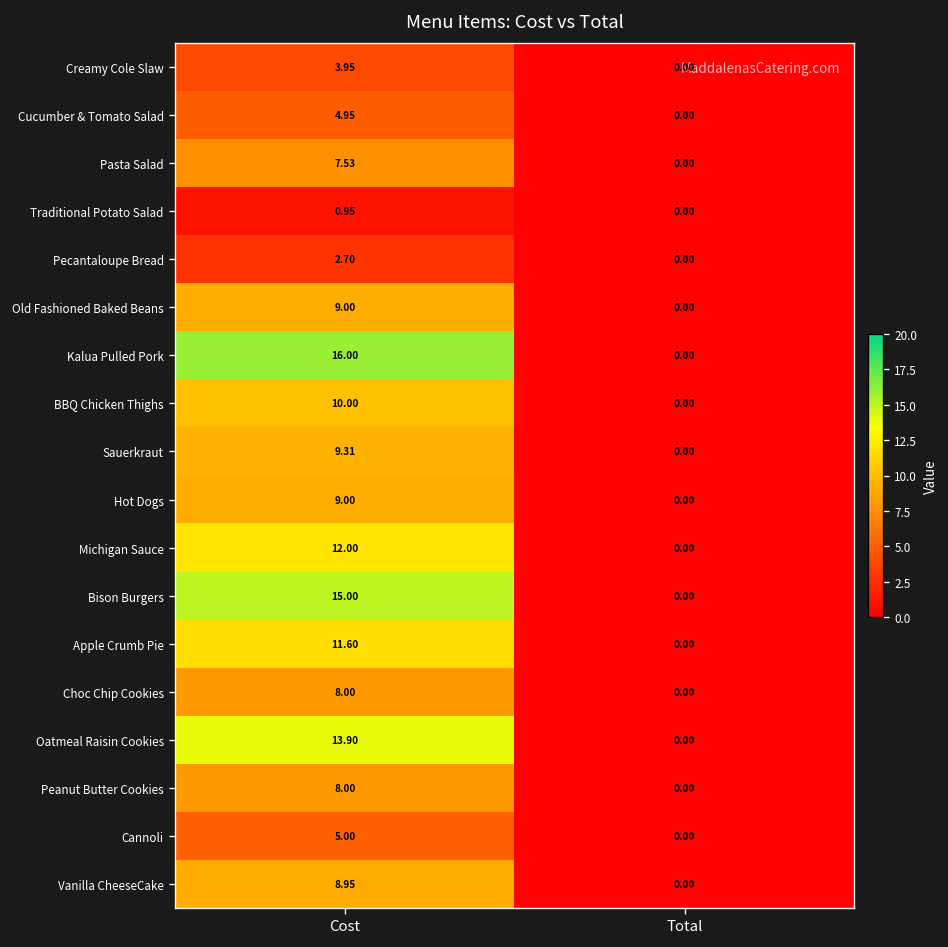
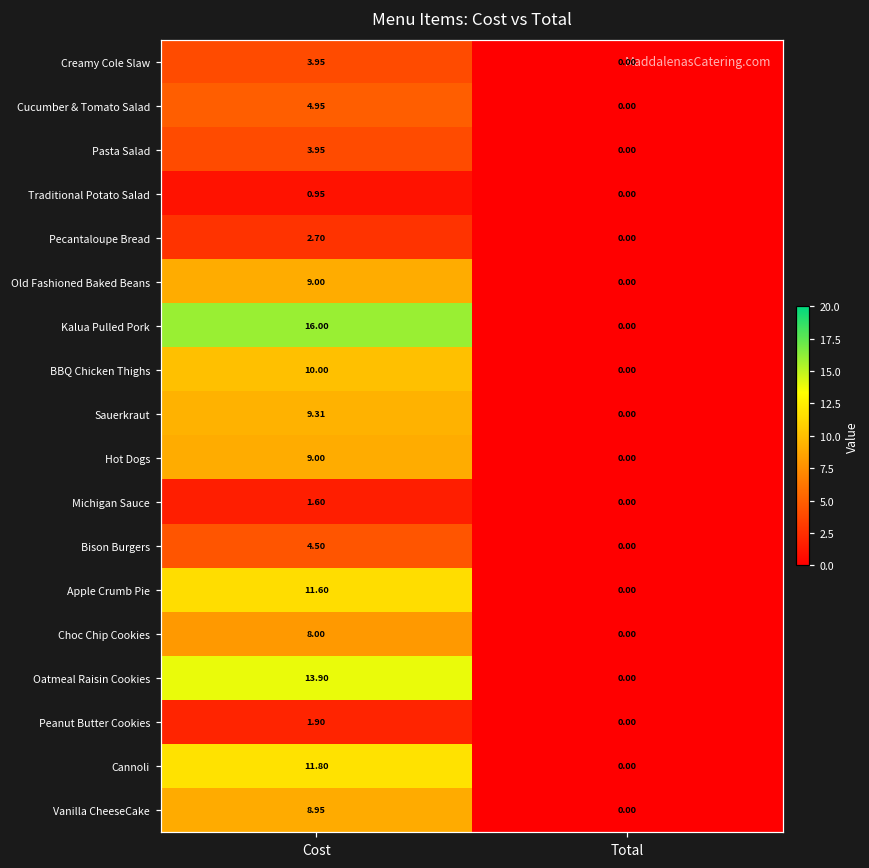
Pasta Salad, Cost: 7.53 -> 3.95
Michigan Sauce, Cost: 12.00 -> 1.60
Bison Burgers, Cost: 15.00 -> 4.50
Peanut Butter Cookies, Cost: 8.00 -> 1.90
Cannoli, Cost: 5.00 -> 11.80
